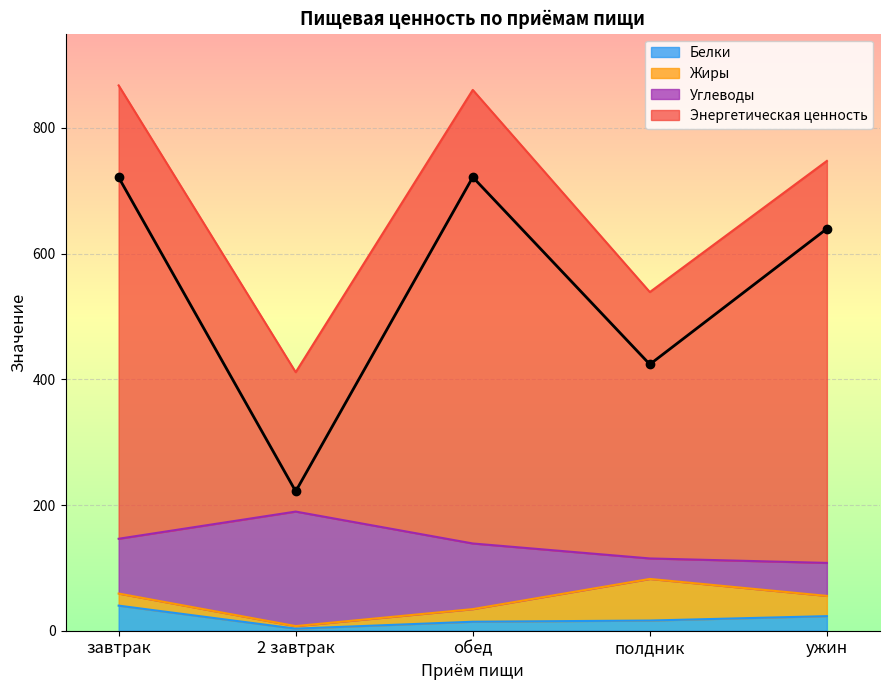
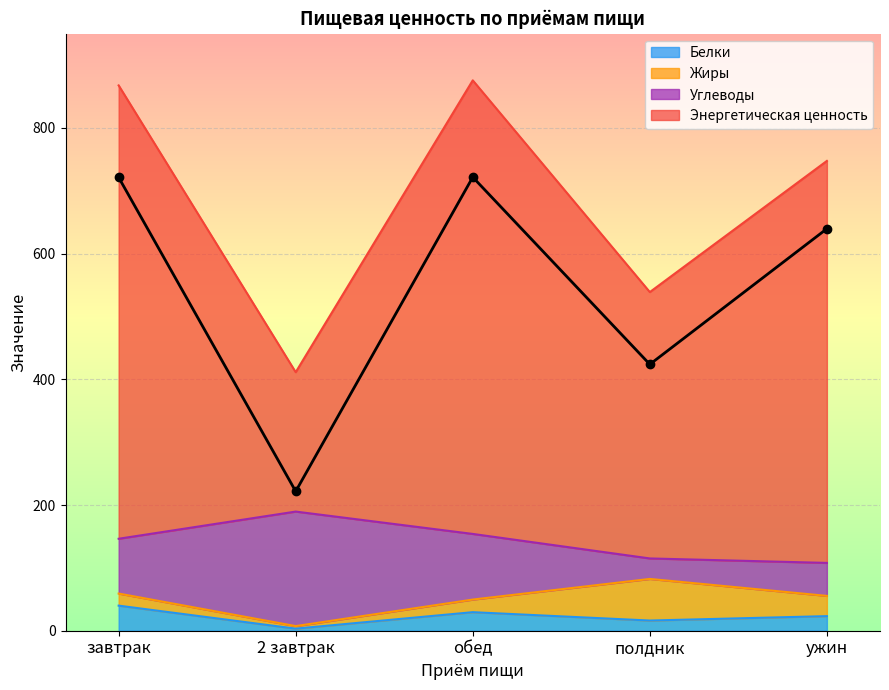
Белки, обед: 10 -> 30
